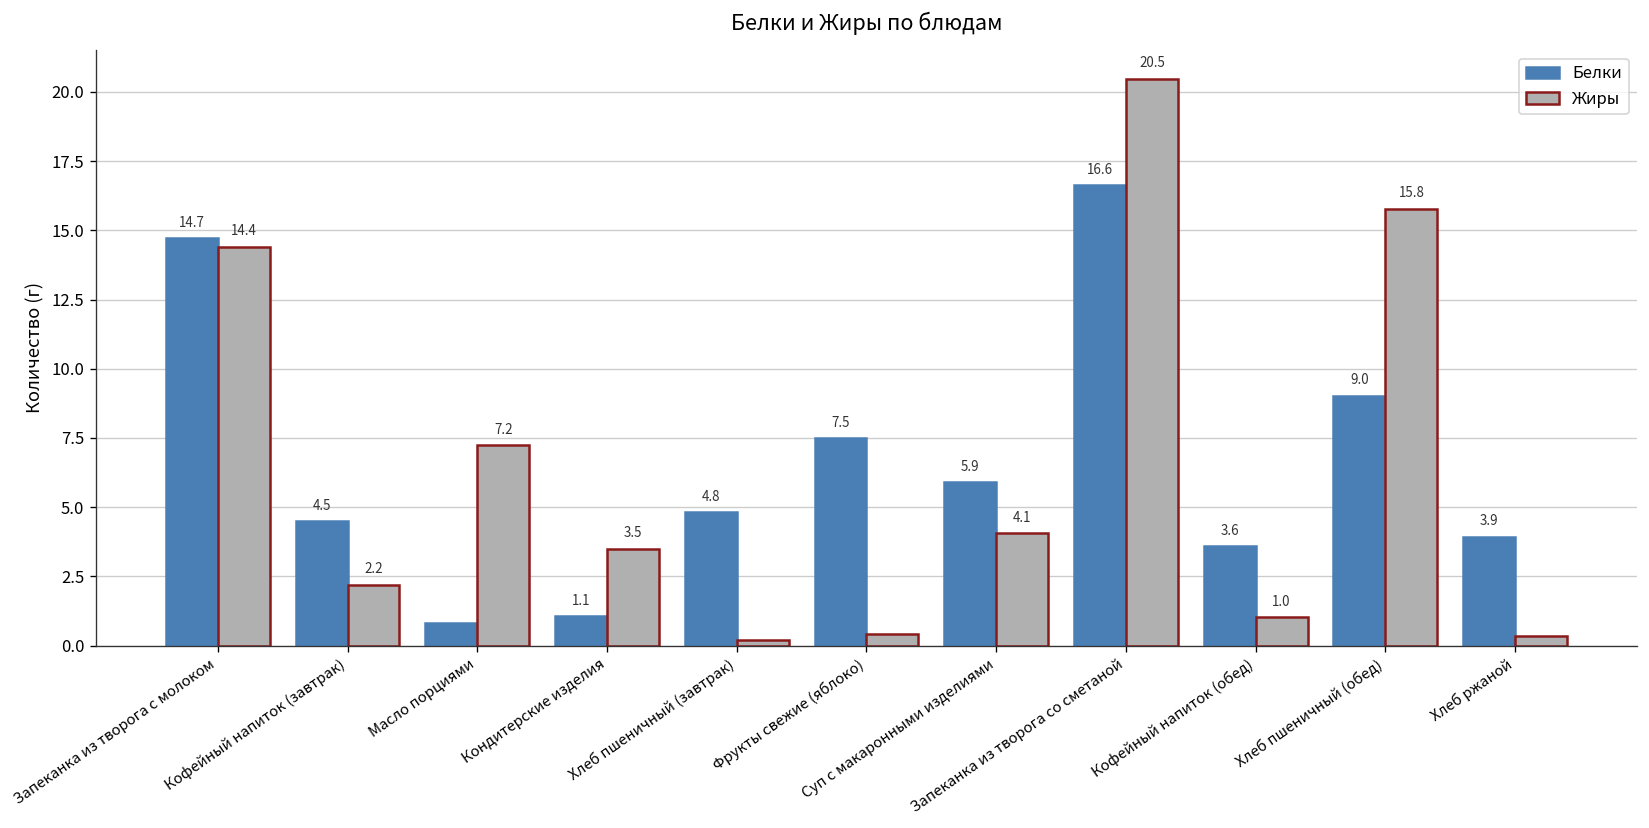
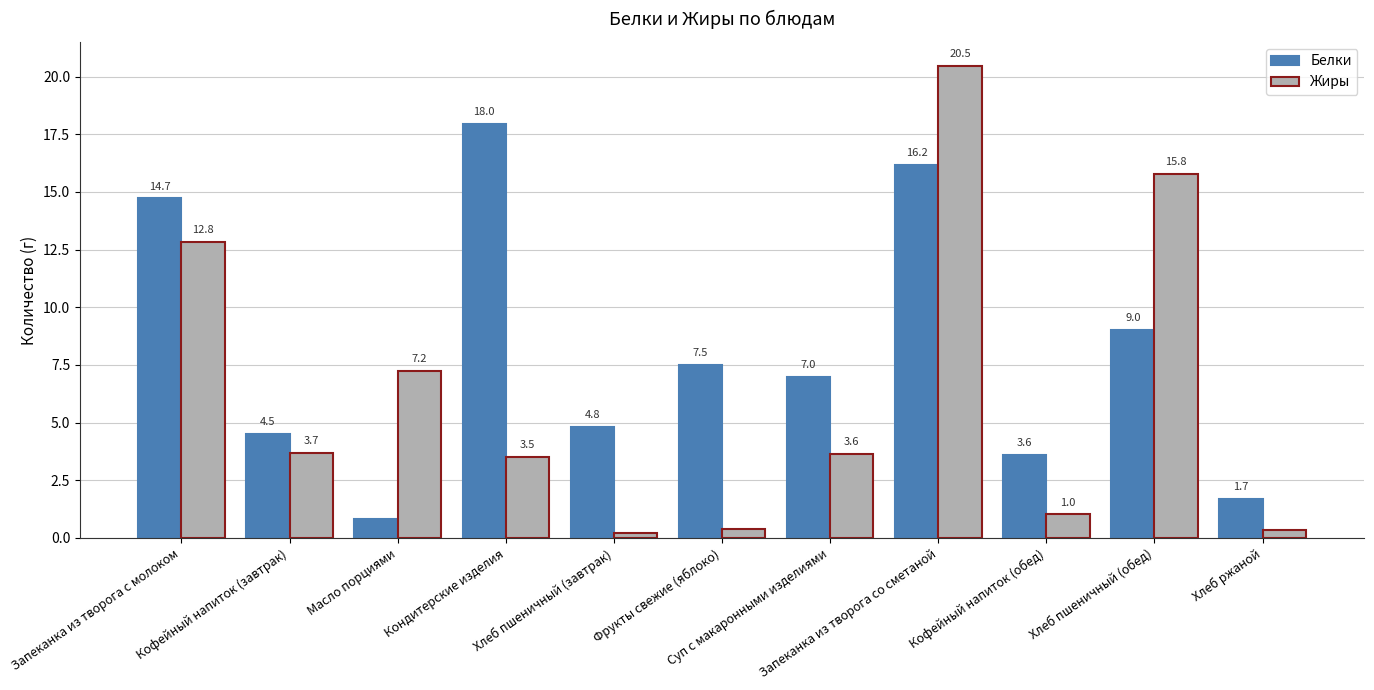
Жиры, Запеканка из творога с молоком: 14.4 -> 12.8
Жиры, Кофейный напиток (завтрак): 2.2 -> 3.7
Белки, Кондитерские изделия: 1.1 -> 18.0
Белки, Суп с макаронными изделиями: 5.9 -> 7.0
Жиры, Суп с макаронными изделиями: 4.1 -> 3.6
Белки, Запеканка из творога со сметаной: 16.6 -> 16.2
Белки, Хлеб ржаной: 3.9 -> 1.7
